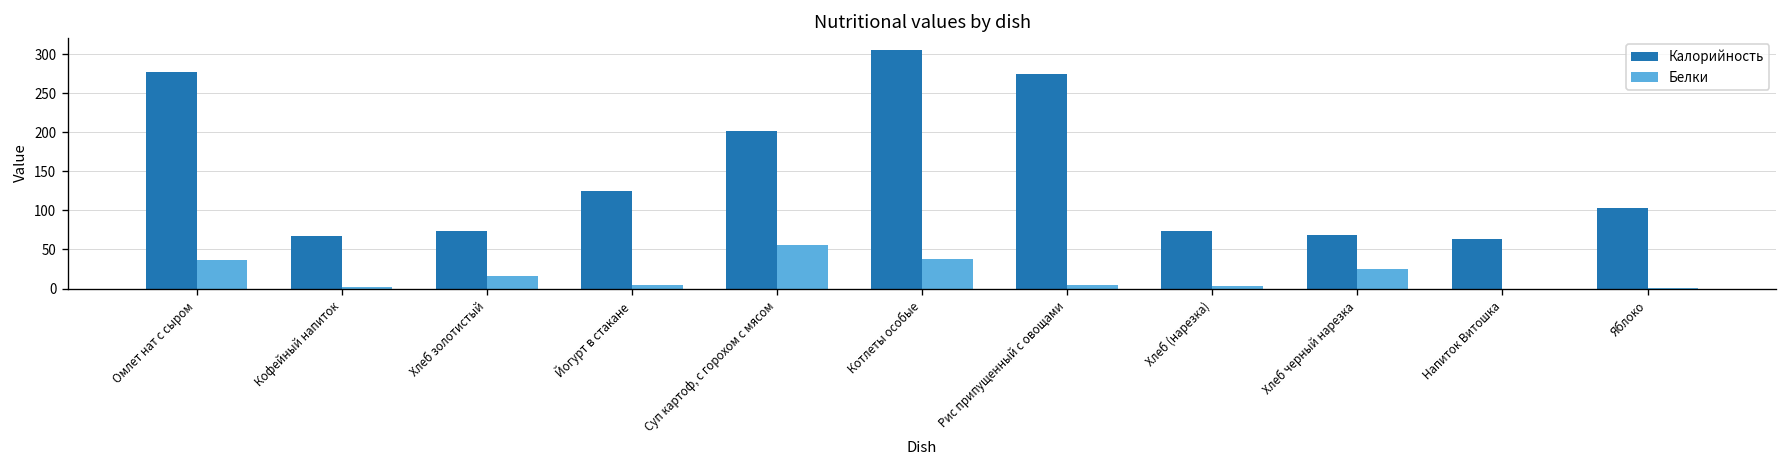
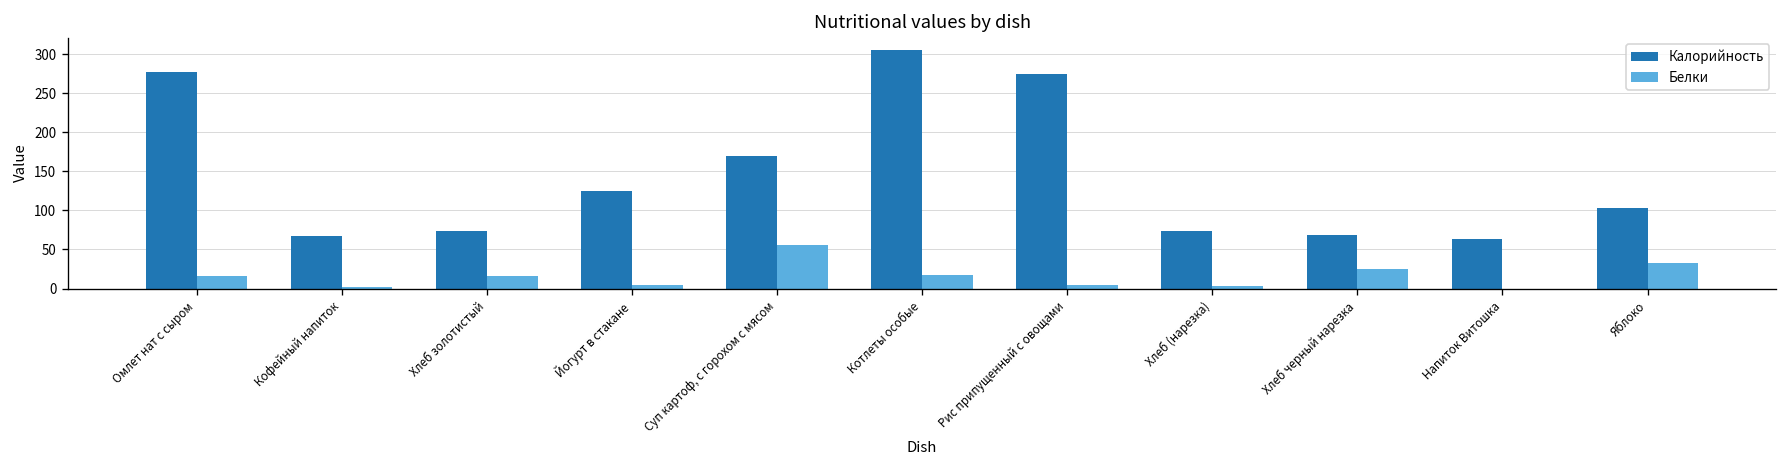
Белки, Омлет нат с сыром: 40 -> 20
Калорийность, Суп картоф, с горохом с мясом: 200 -> 170
Белки, Котлеты особые: 40 -> 20
Белки, Яблоко: 0 -> 30
